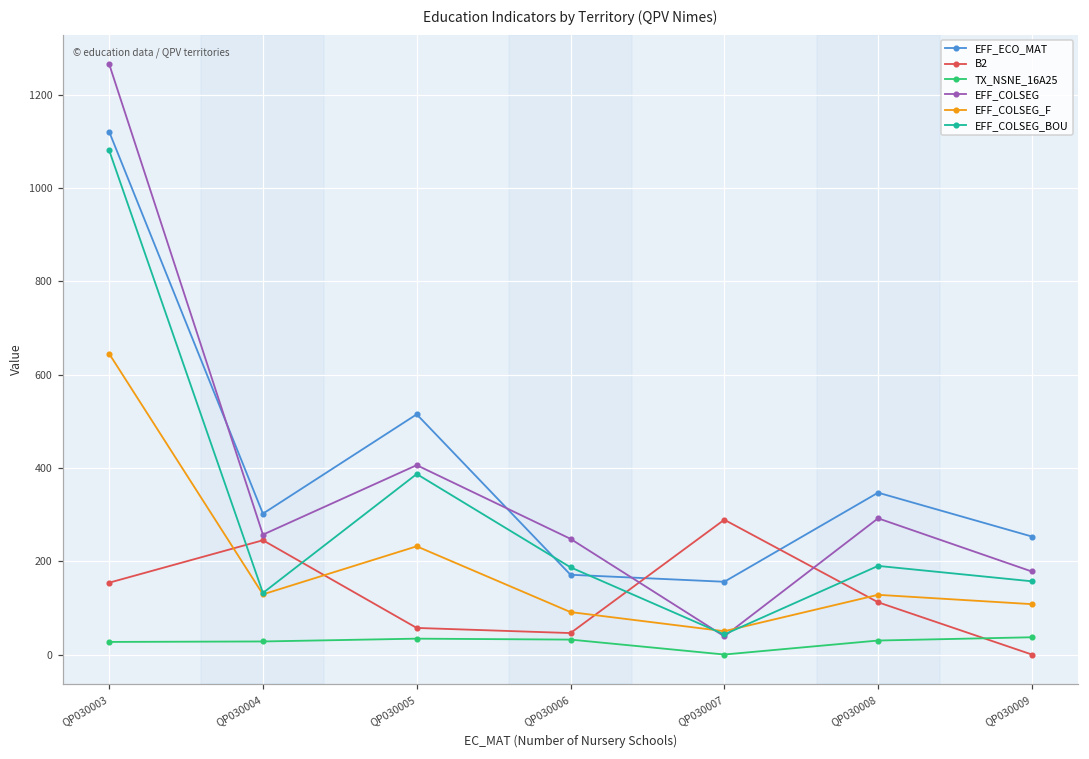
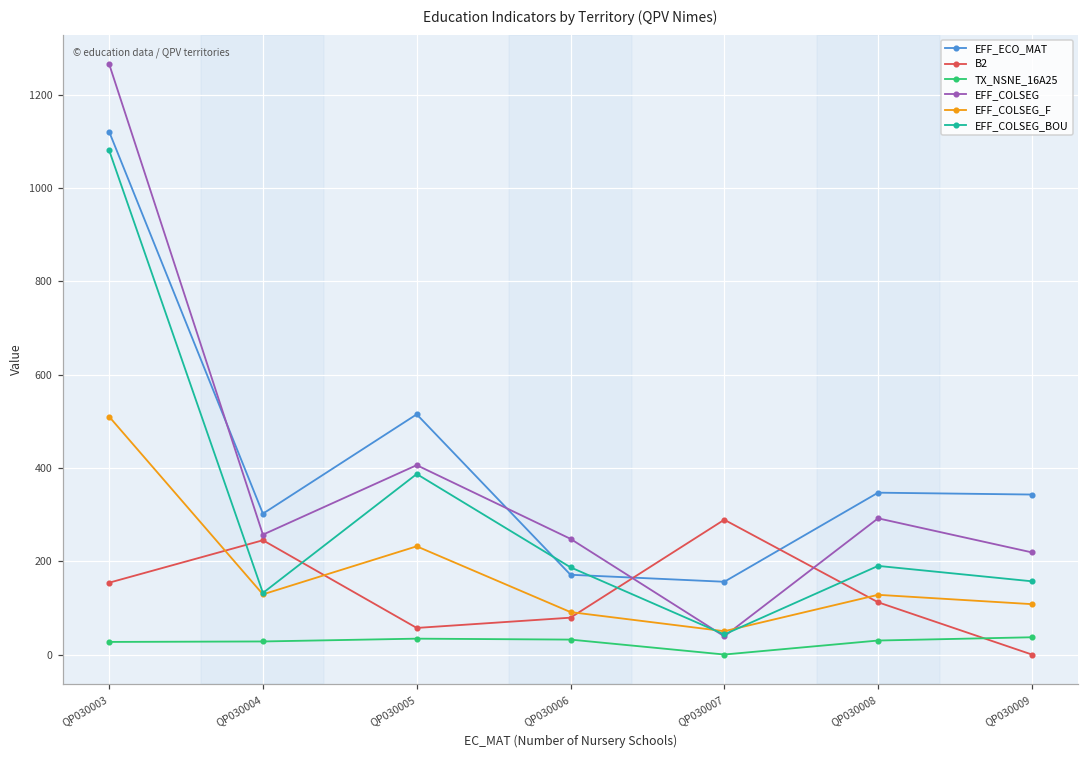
EFF_COLSEG_F, QP030003: 650 -> 510
B2, QP030006: 50 -> 80
EFF_ECO_MAT, QP030009: 250 -> 340
EFF_COLSEG, QP030009: 180 -> 220
